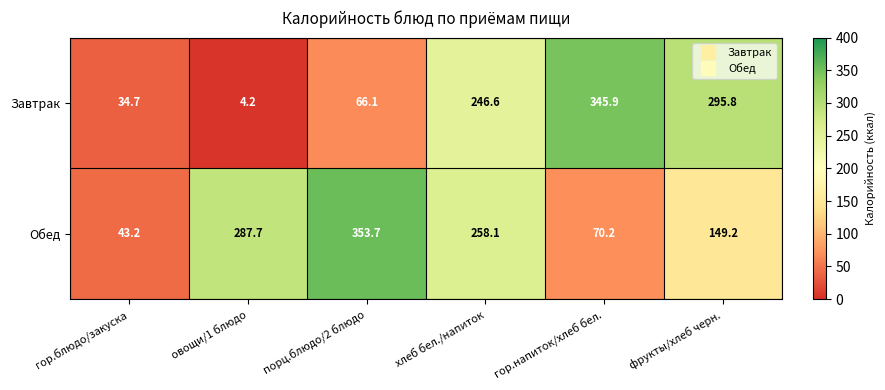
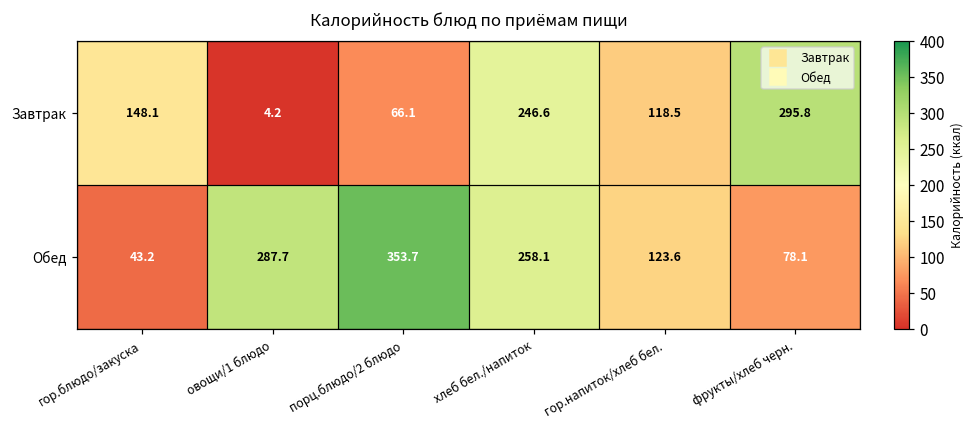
Завтрак, гор.блюдо/закуска: 34.7 -> 148.1
Завтрак, гор.напиток/хлеб бел.: 345.9 -> 118.5
Обед, гор.напиток/хлеб бел.: 70.2 -> 123.6
Обед, фрукты/хлеб черн.: 149.2 -> 78.1
